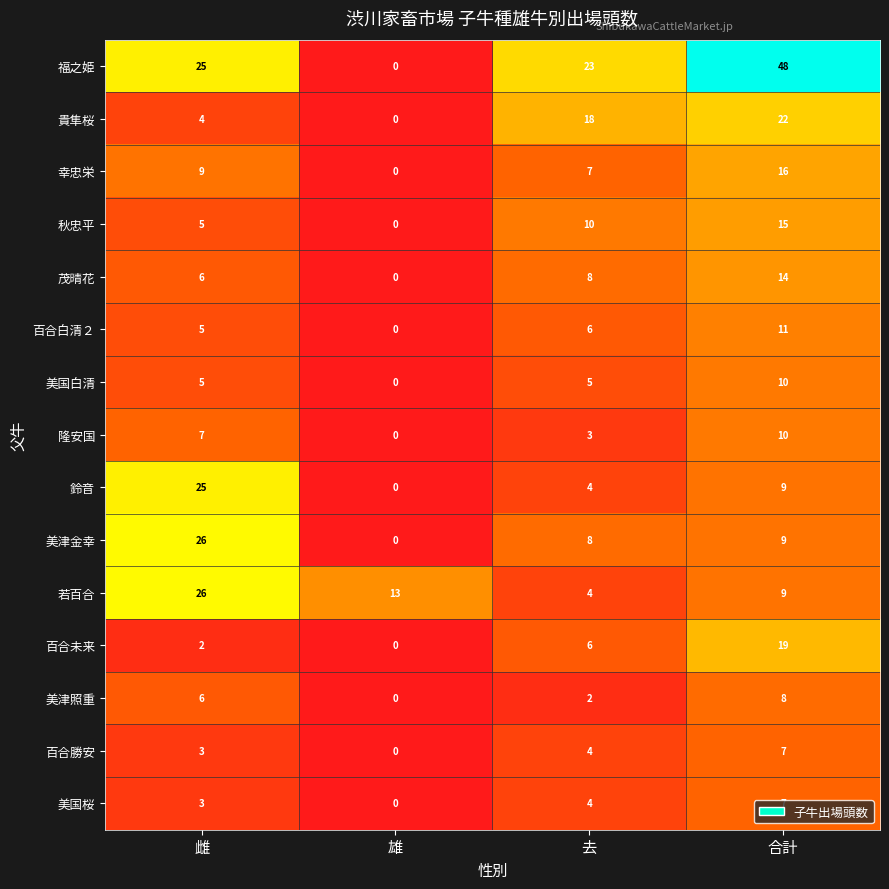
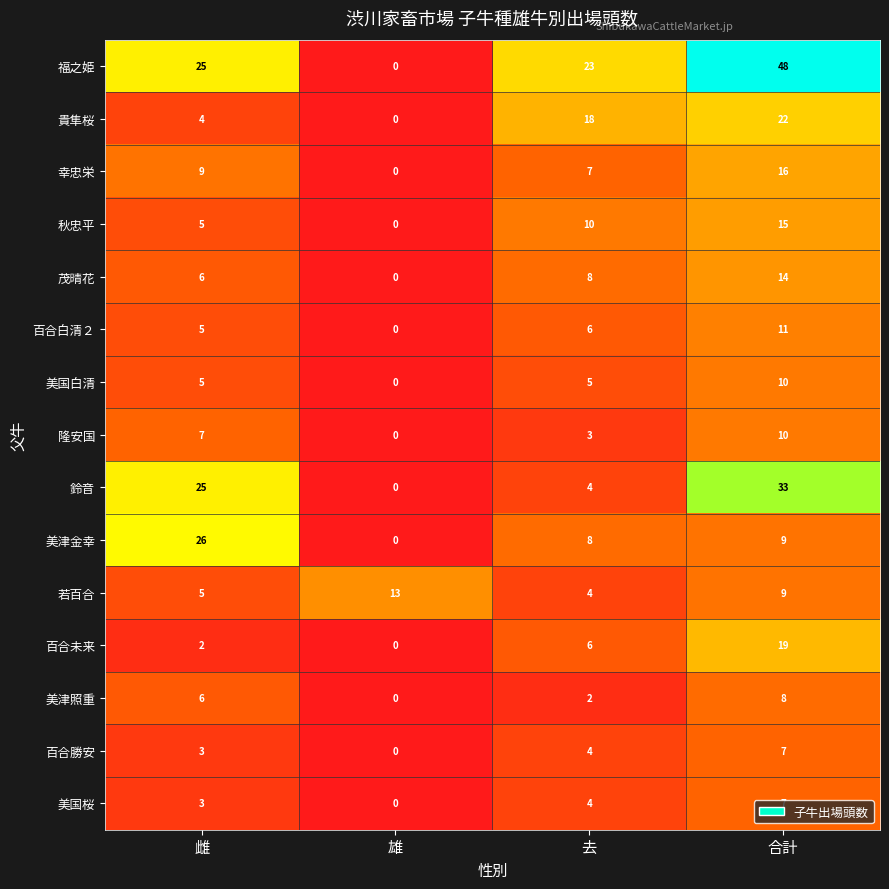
鈴音, 合計: 9 -> 33
若百合, 雌: 26 -> 5
